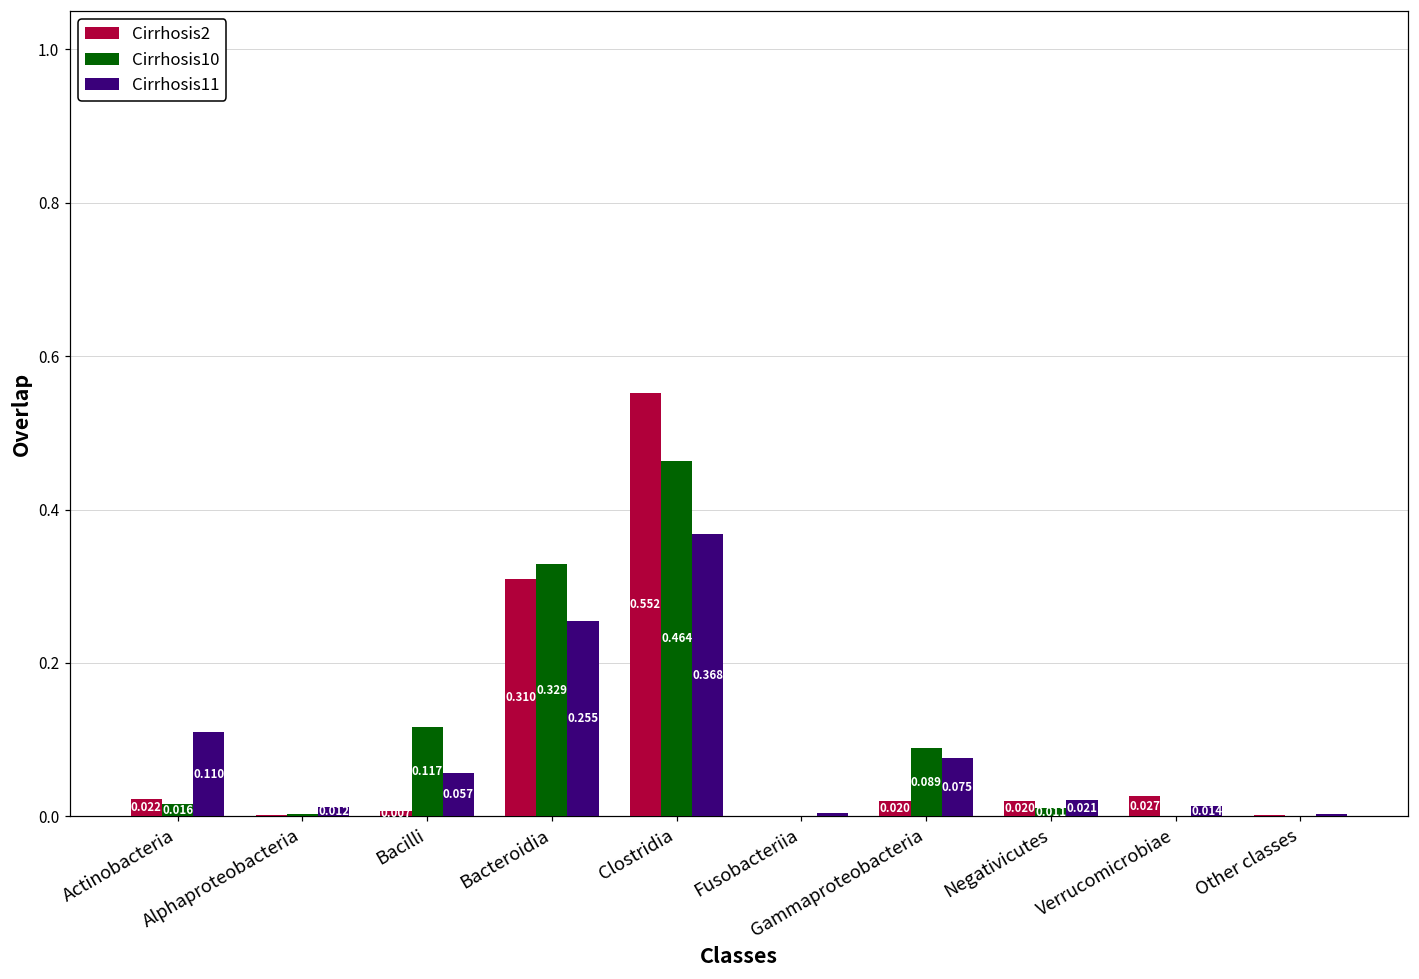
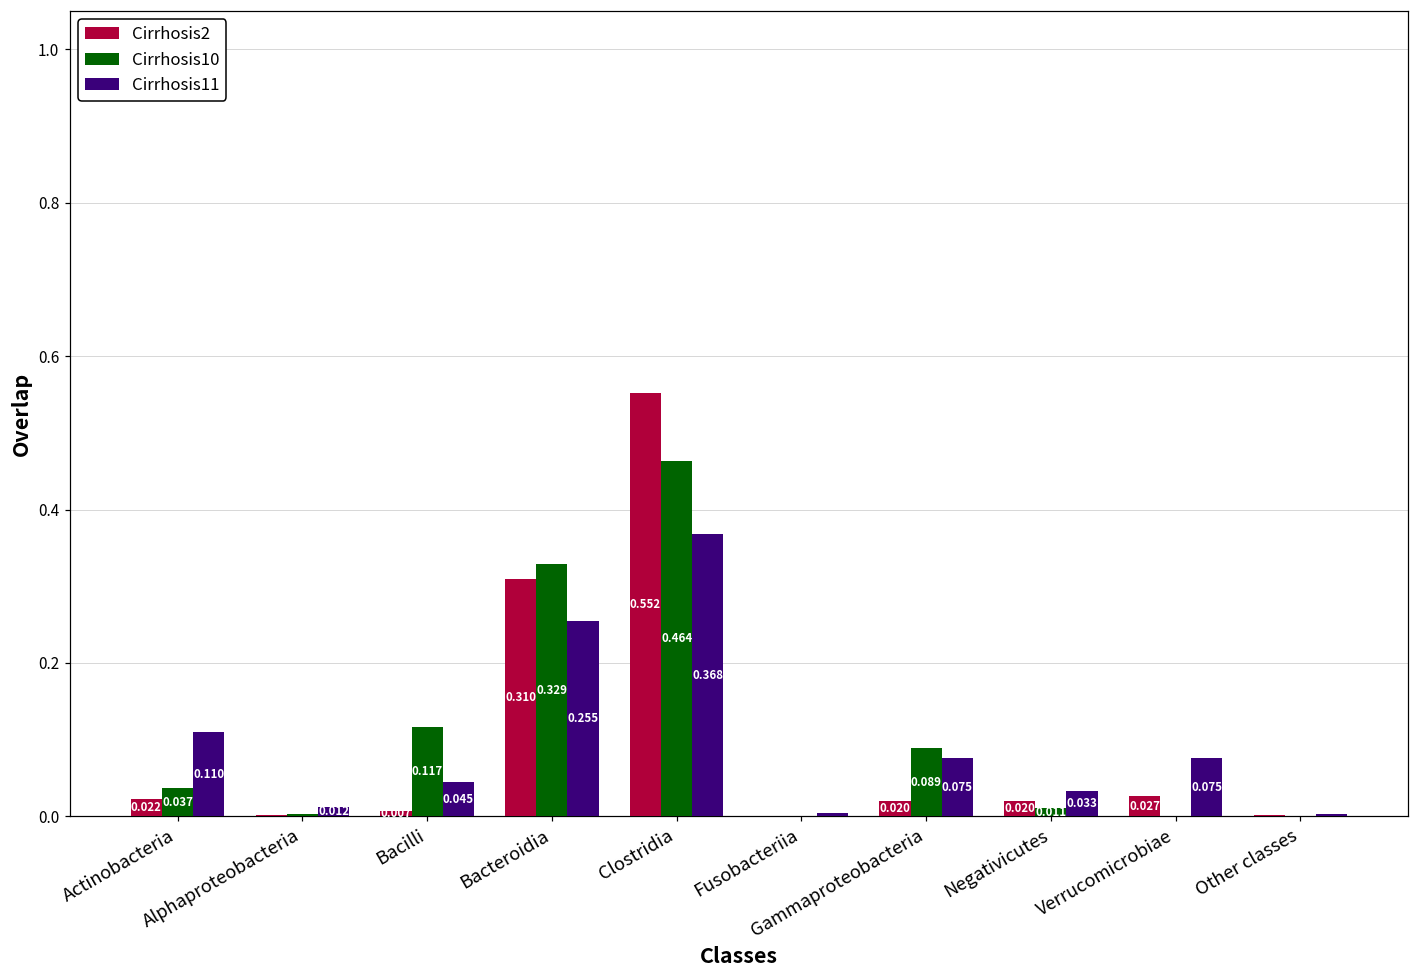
Cirrhosis10, Actinobacteria: 0.016 -> 0.037
Cirrhosis11, Bacilli: 0.057 -> 0.045
Cirrhosis11, Negativicutes: 0.021 -> 0.033
Cirrhosis11, Verrucomicrobiae: 0.014 -> 0.075
